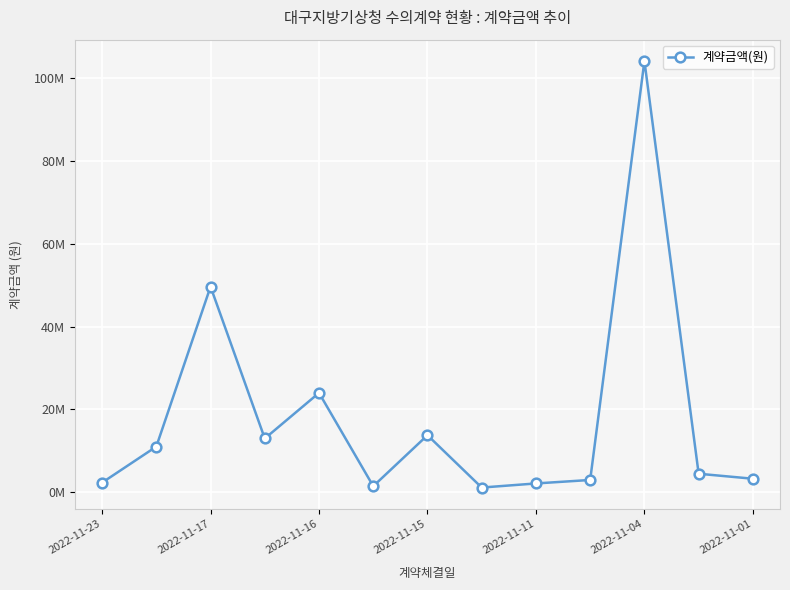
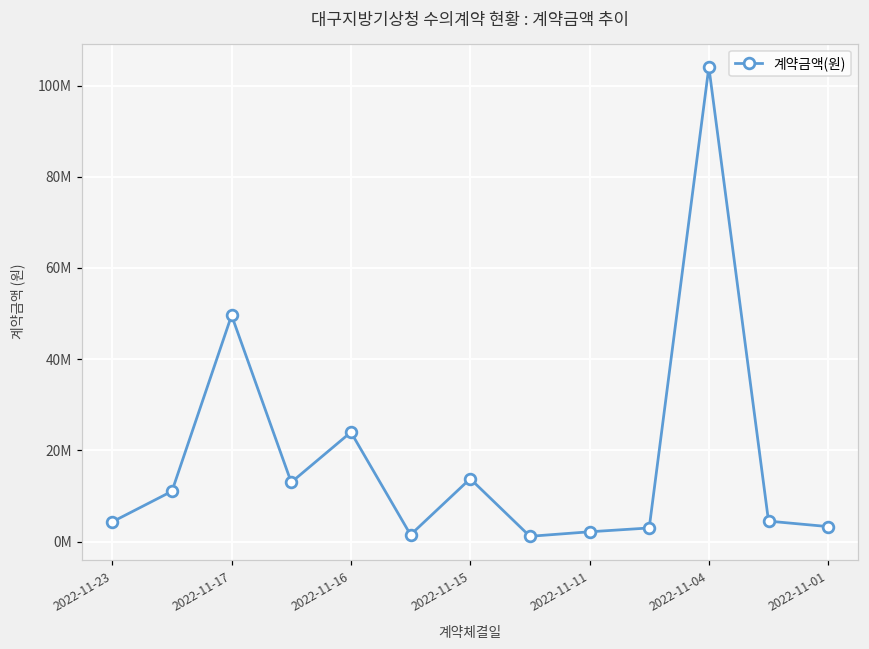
2022-11-23: 2000000 -> 4000000
